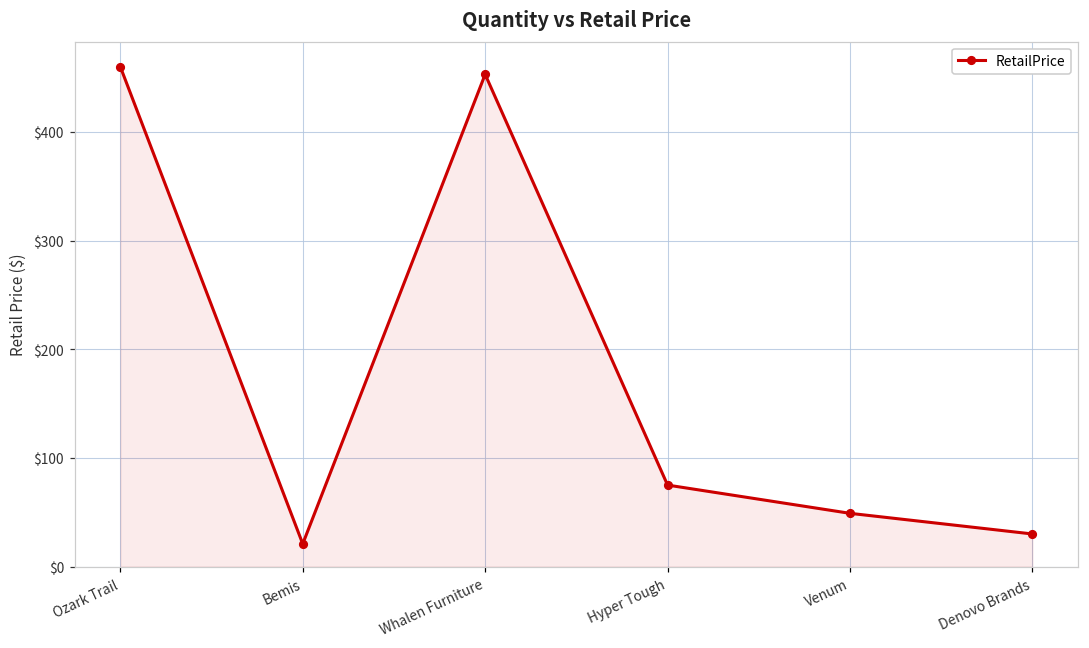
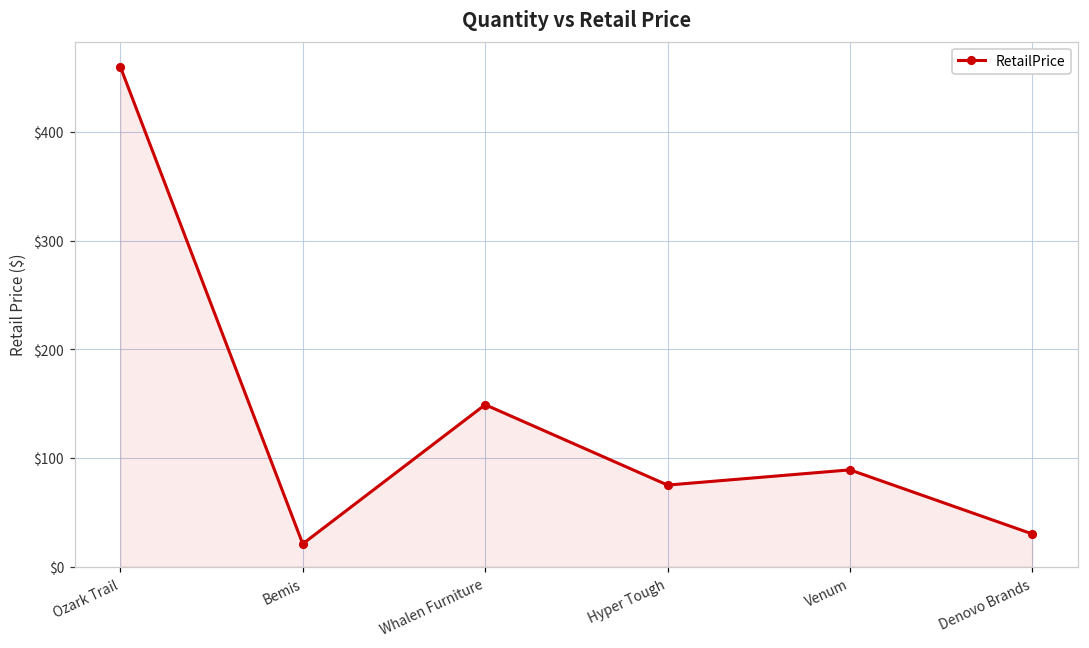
Whalen Furniture: $450 -> $150
Venum: $50 -> $90
